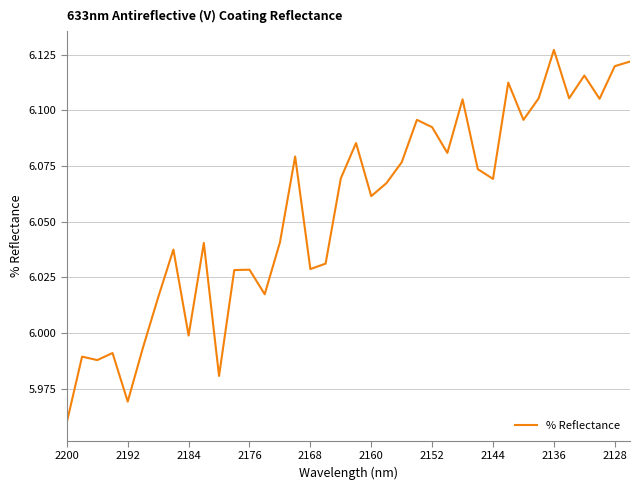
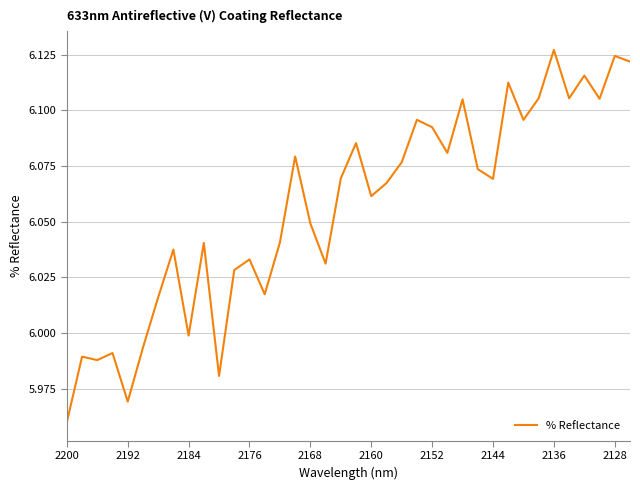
2176: 6.028 -> 6.033
2168: 6.029 -> 6.049
2128: 6.120 -> 6.124
